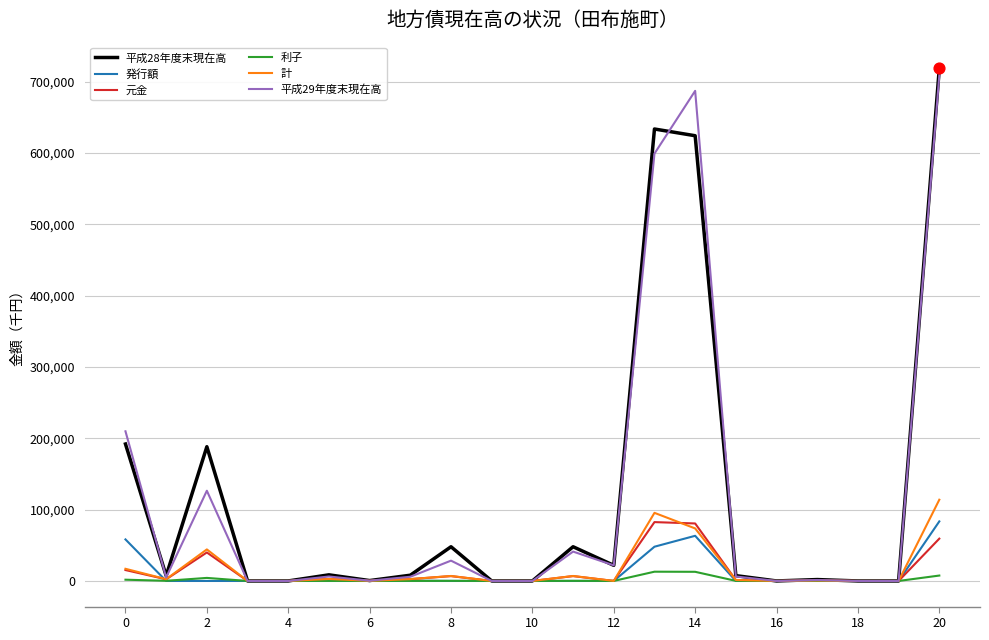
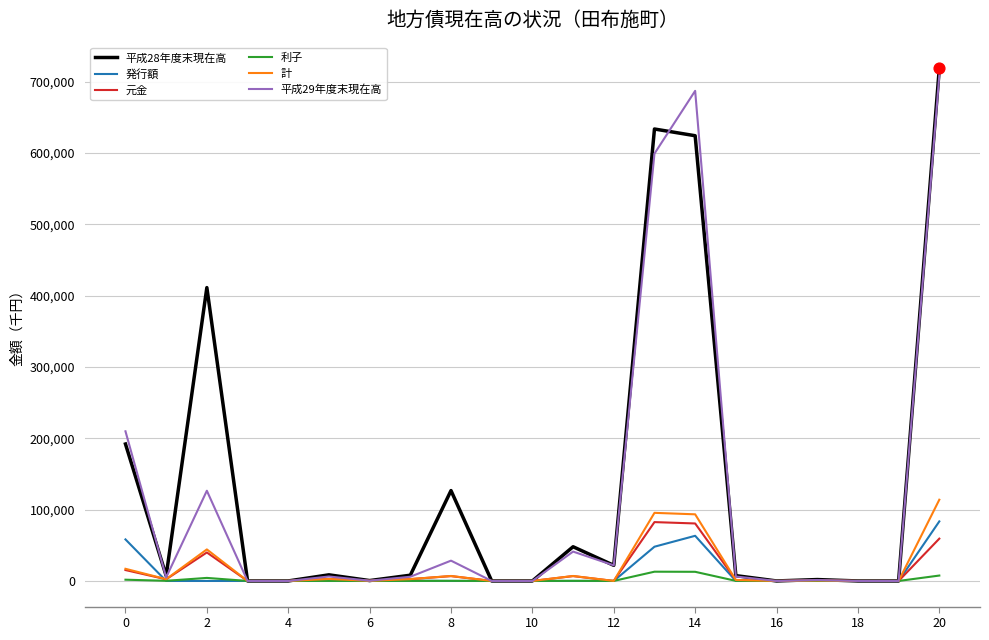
平成28年度末現在高, 2: 190,000 -> 410,000
平成28年度末現在高, 8: 50,000 -> 130,000
計, 14: 70,000 -> 90,000
